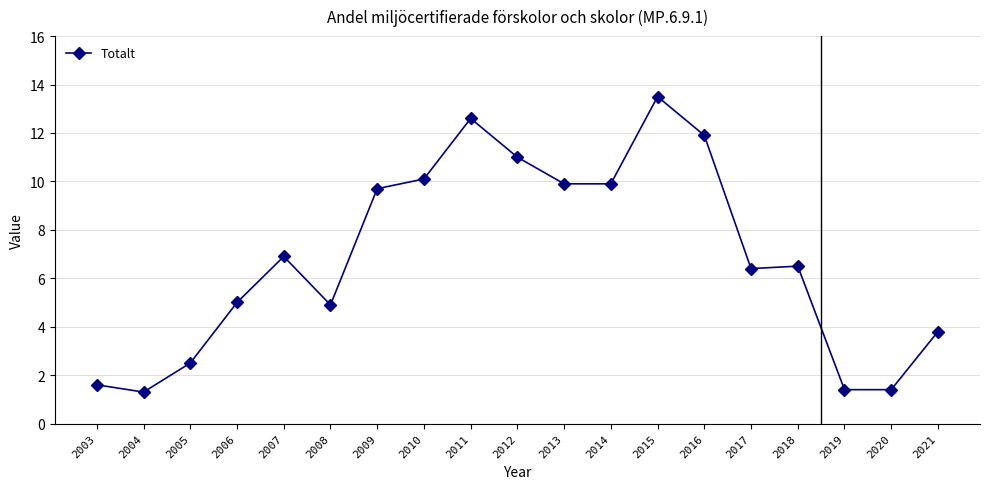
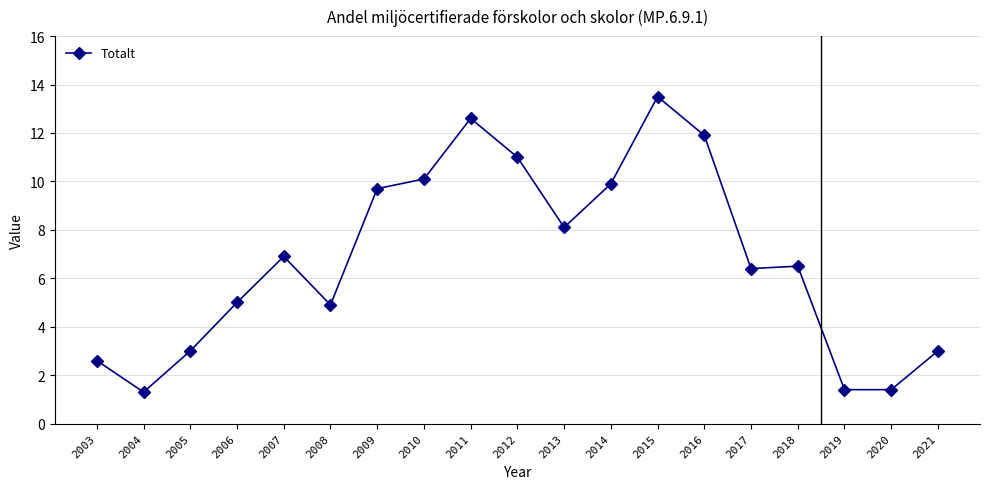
2003: 1.6 -> 2.6
2005: 2.5 -> 3.0
2013: 9.9 -> 8.1
2021: 3.8 -> 3.0
